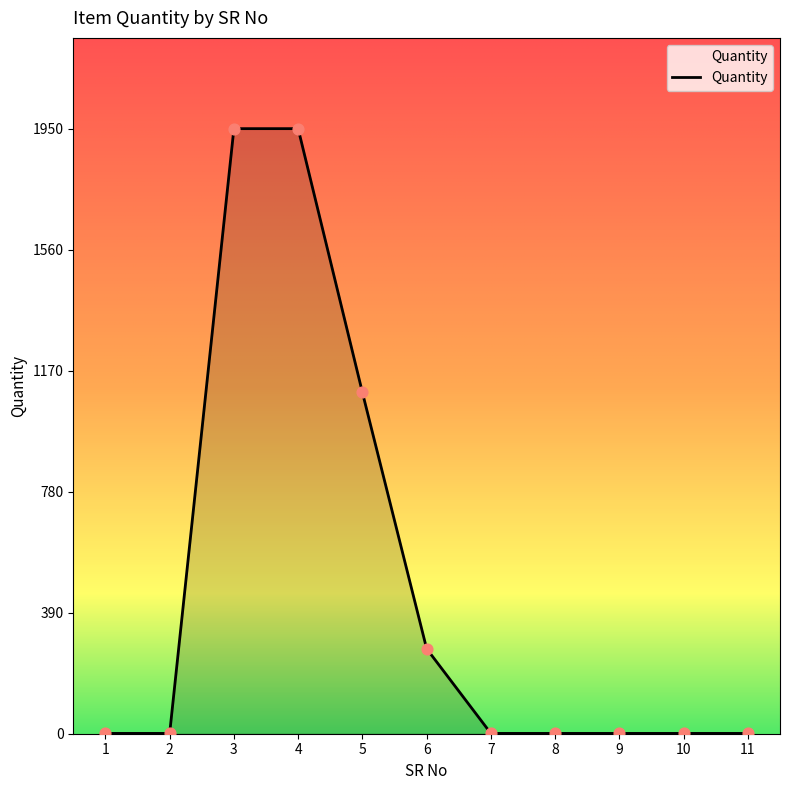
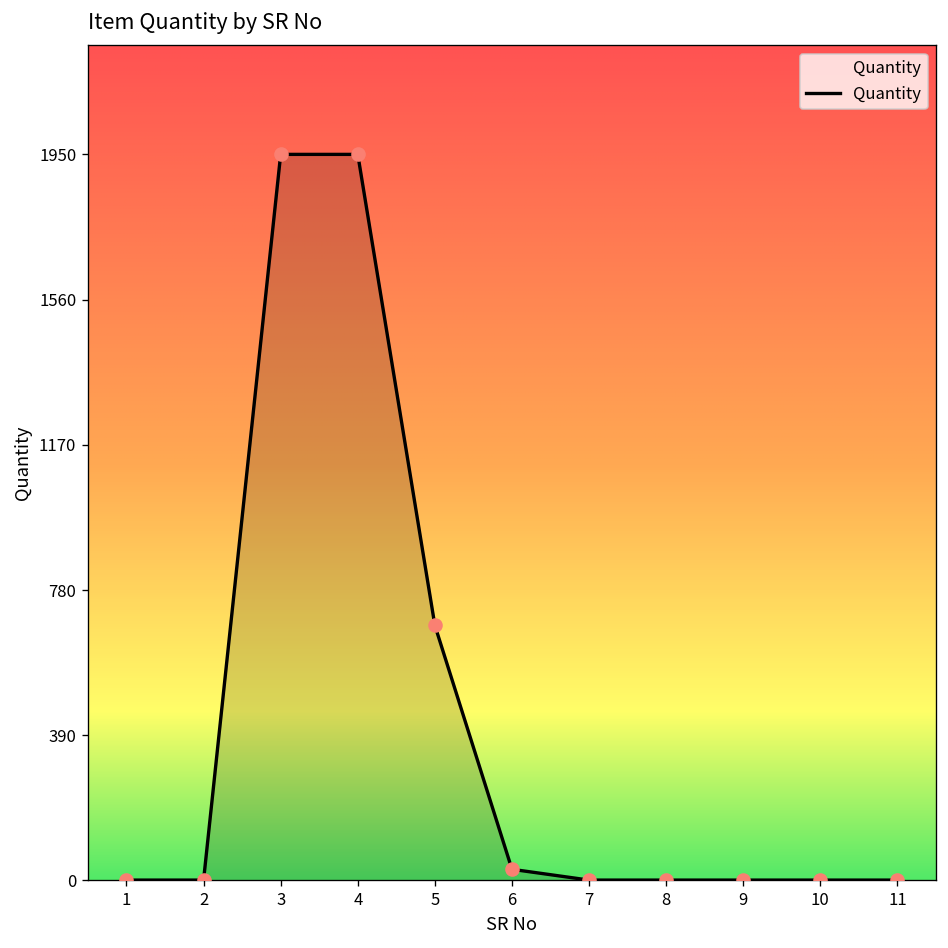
5: 1100 -> 690
6: 270 -> 30
